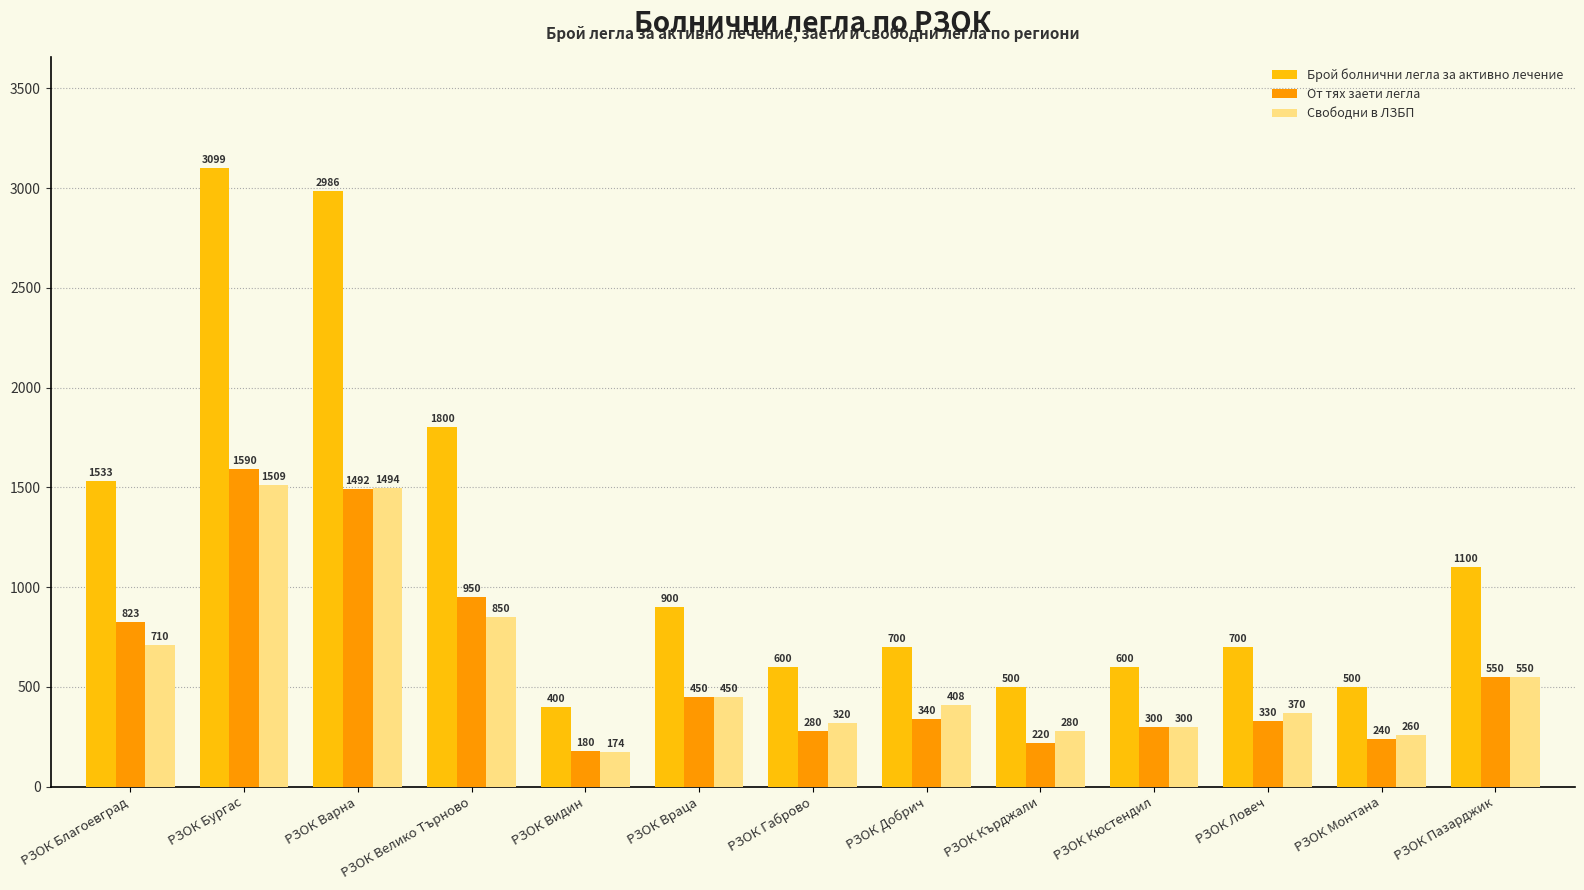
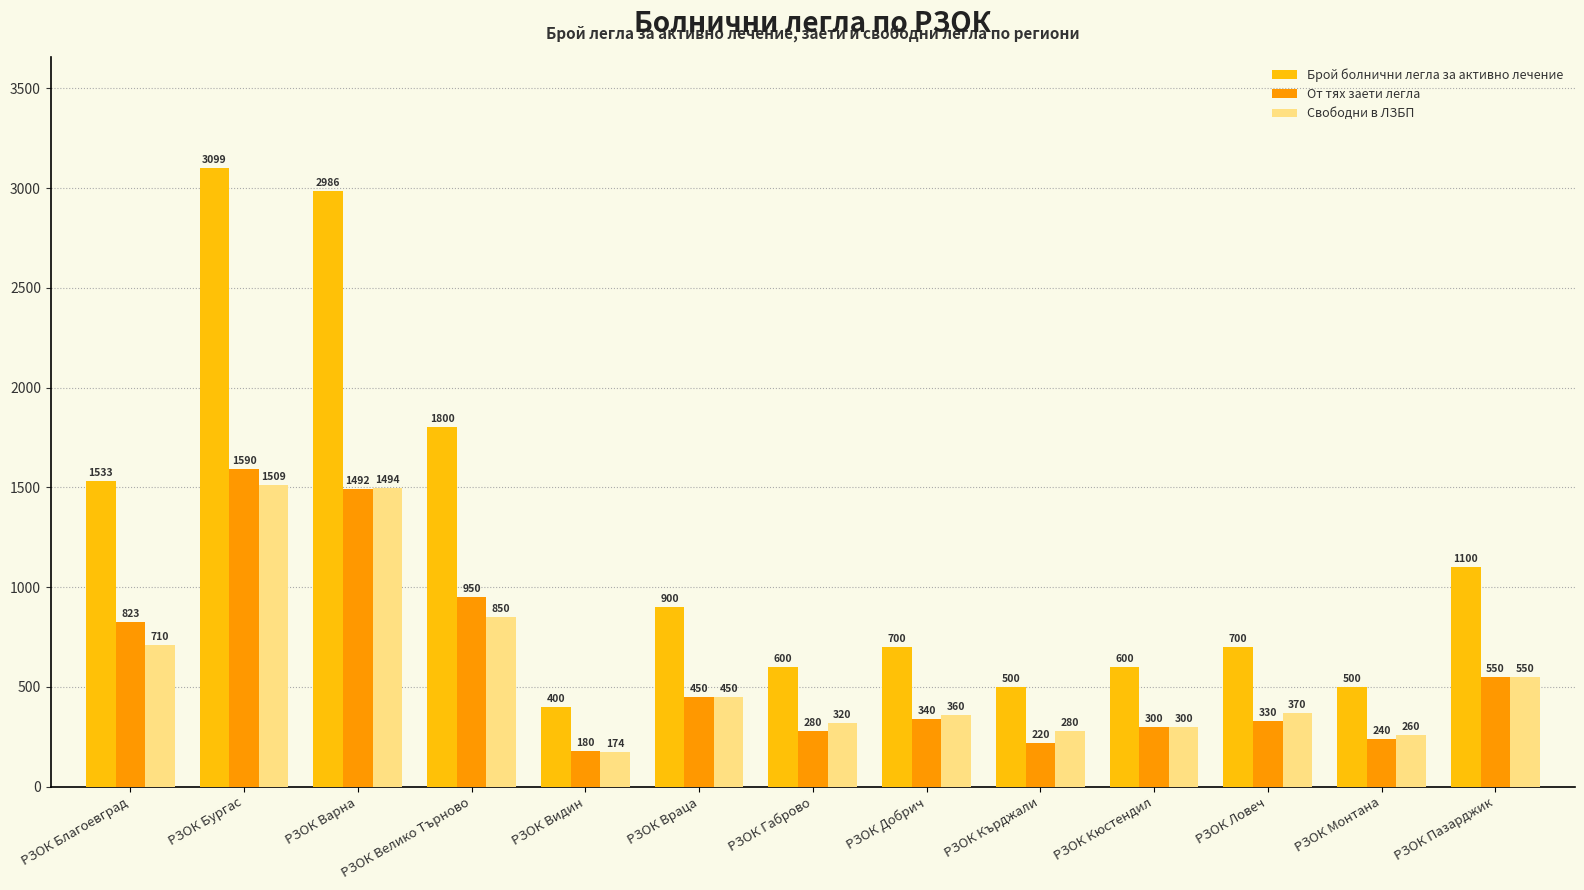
Свободни в ЛЗБП, РЗОК Добрич: 408 -> 360
